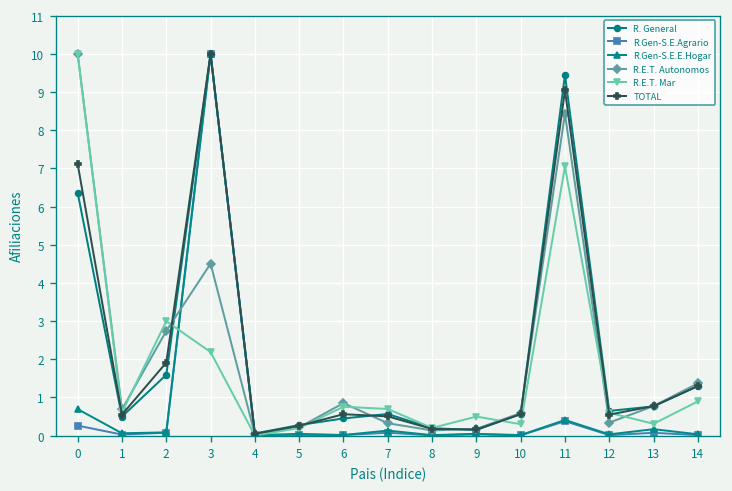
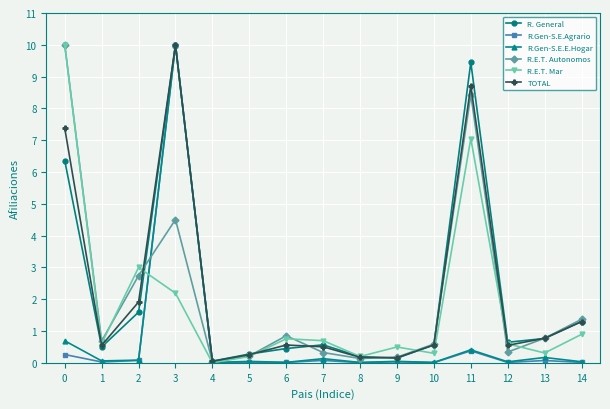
TOTAL, 0: 7.1 -> 7.4
TOTAL, 11: 9.0 -> 8.7
